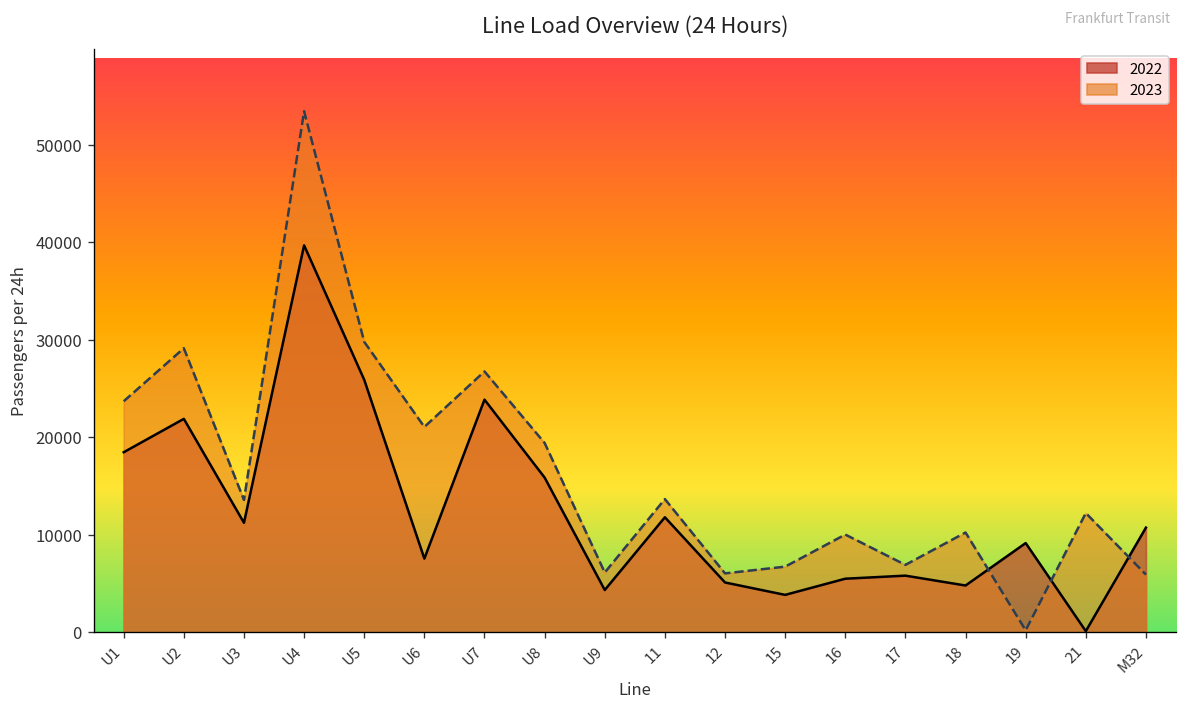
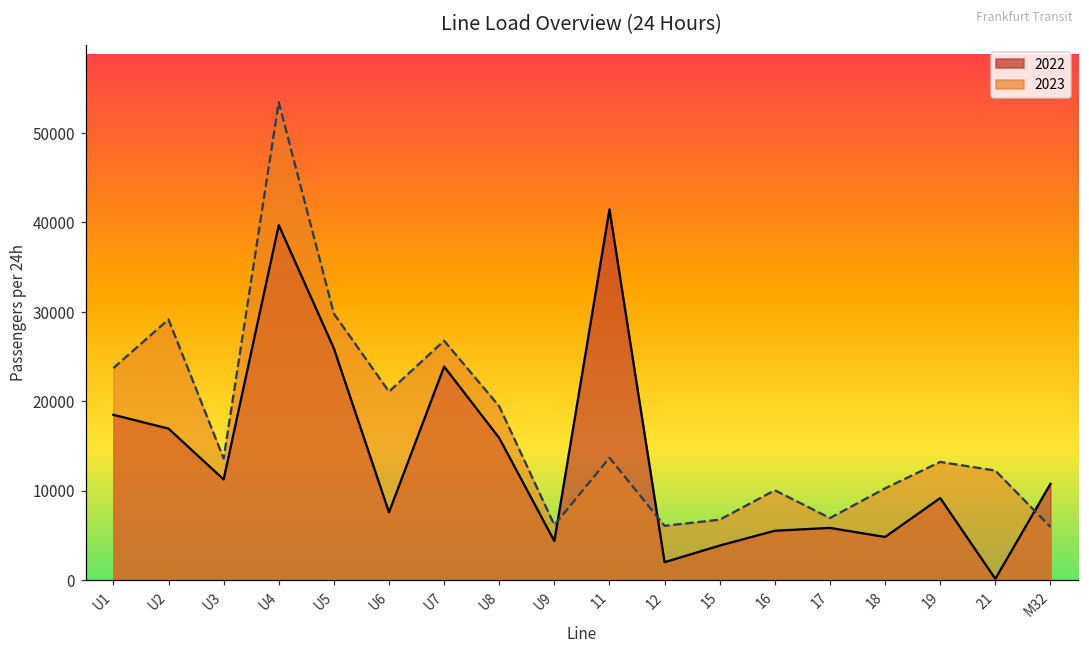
2022, U2: 22000 -> 17000
2022, 11: 12000 -> 41000
2022, 12: 5000 -> 2000
2023, 19: 0 -> 13000
